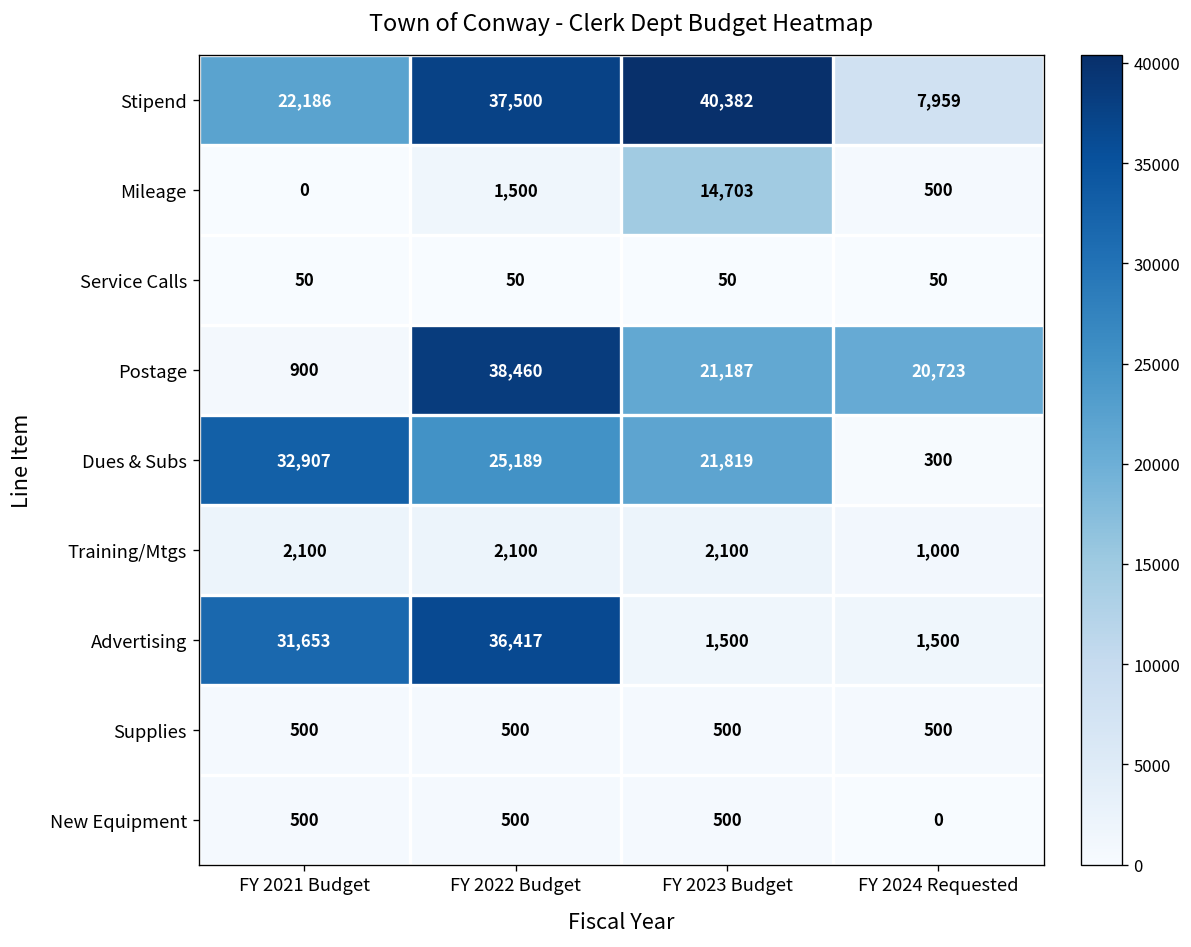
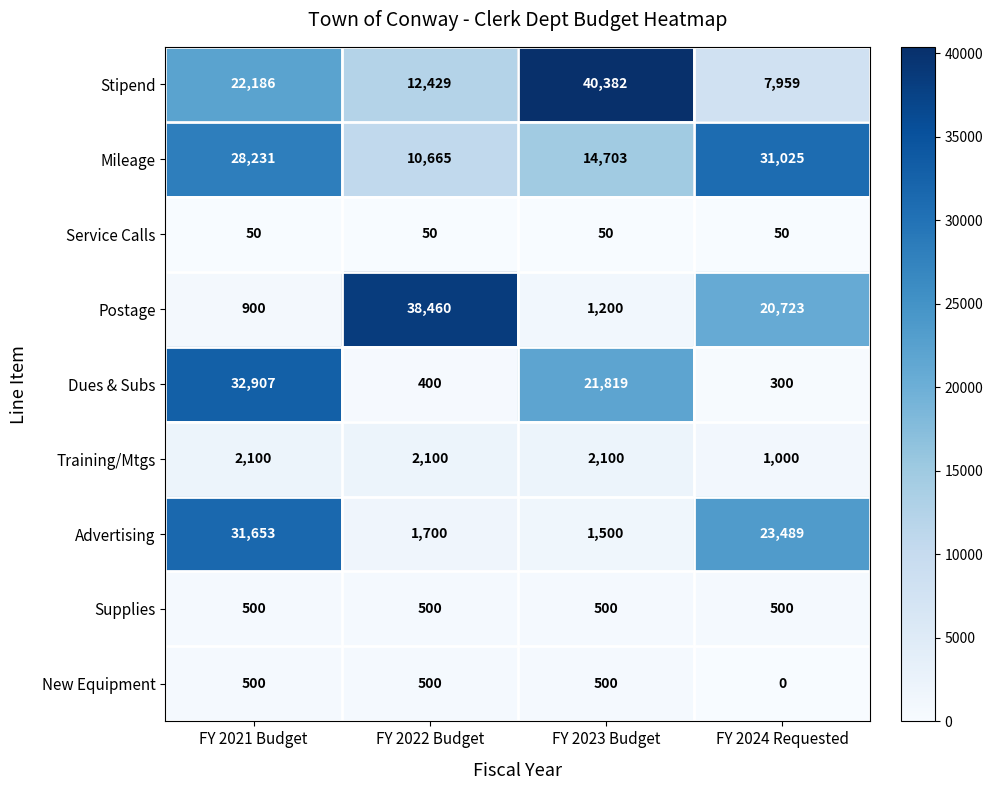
Stipend, FY 2022 Budget: 37,500 -> 12,429
Mileage, FY 2021 Budget: 0 -> 28,231
Mileage, FY 2022 Budget: 1,500 -> 10,665
Mileage, FY 2024 Requested: 500 -> 31,025
Postage, FY 2023 Budget: 21,187 -> 1,200
Dues & Subs, FY 2022 Budget: 25,189 -> 400
Advertising, FY 2022 Budget: 36,417 -> 1,700
Advertising, FY 2024 Requested: 1,500 -> 23,489
